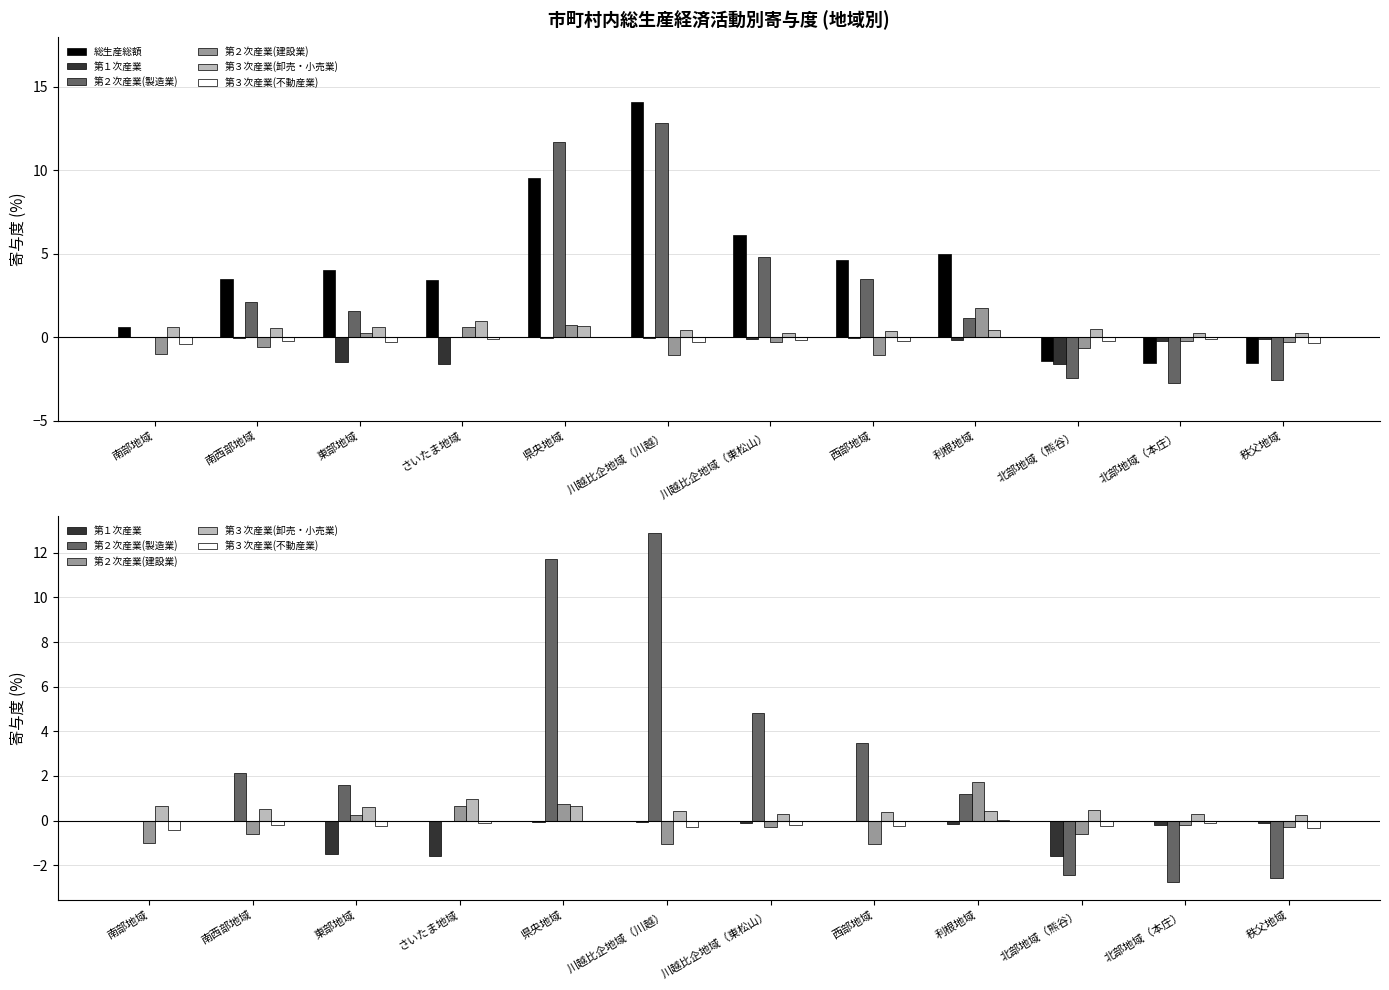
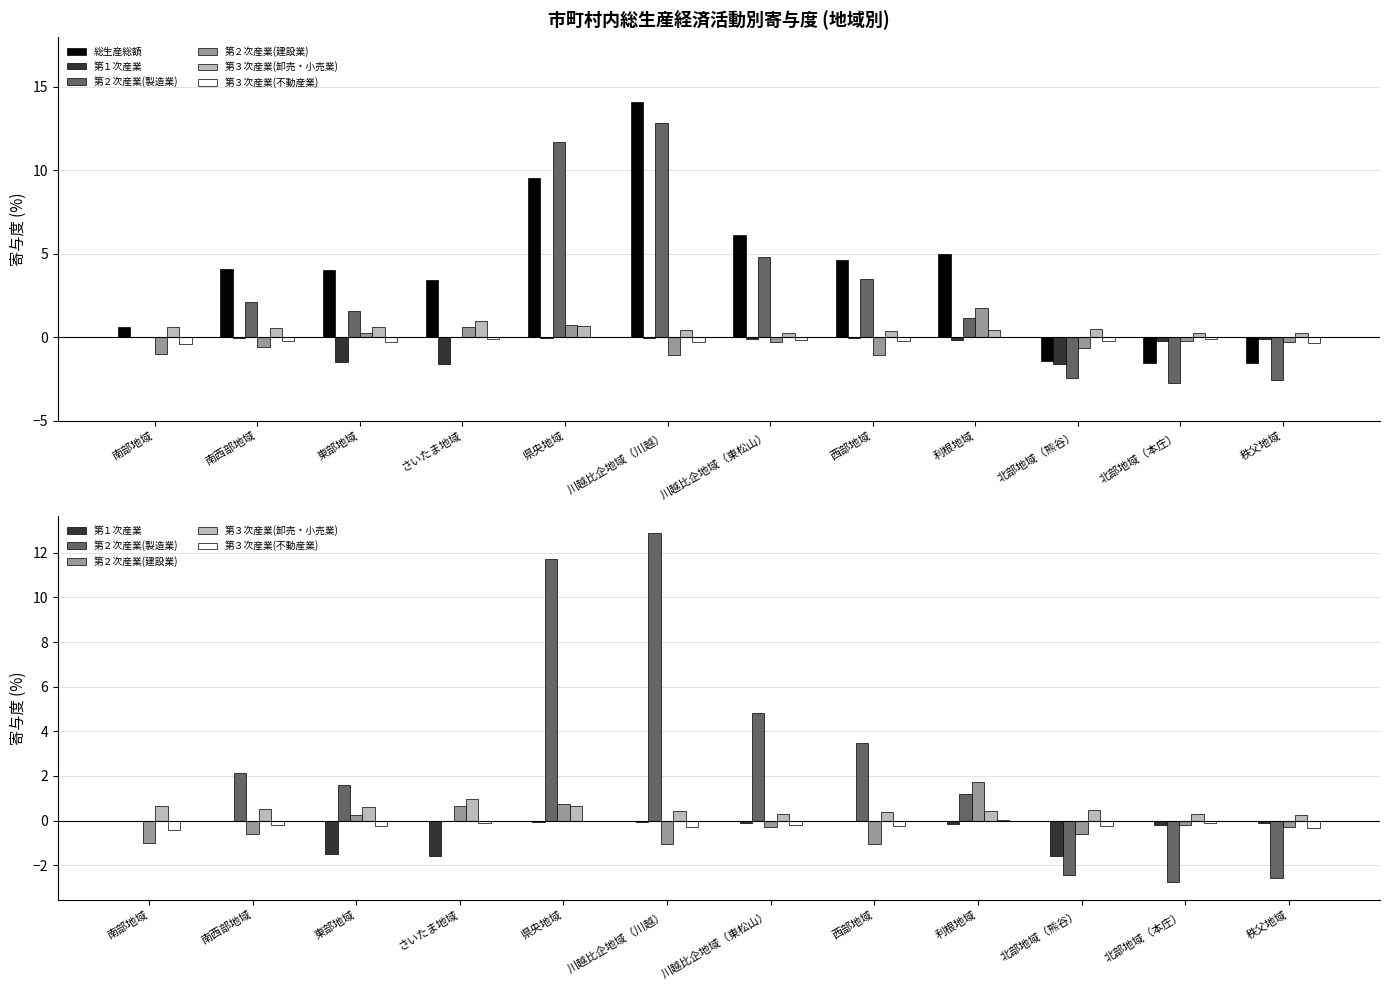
市町村内総生産経済活動別寄与度 (地域別), 総生産総額, 南西部地域: 3.5 -> 4.1
